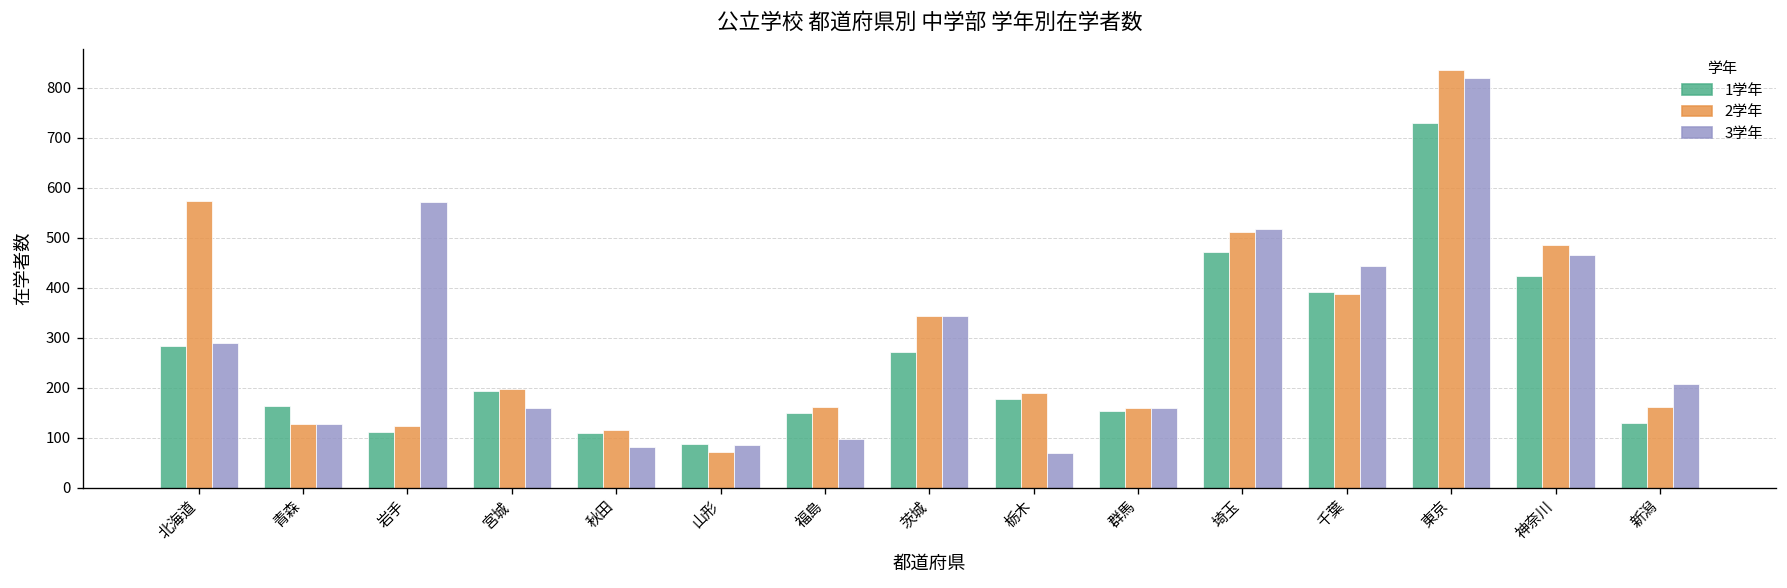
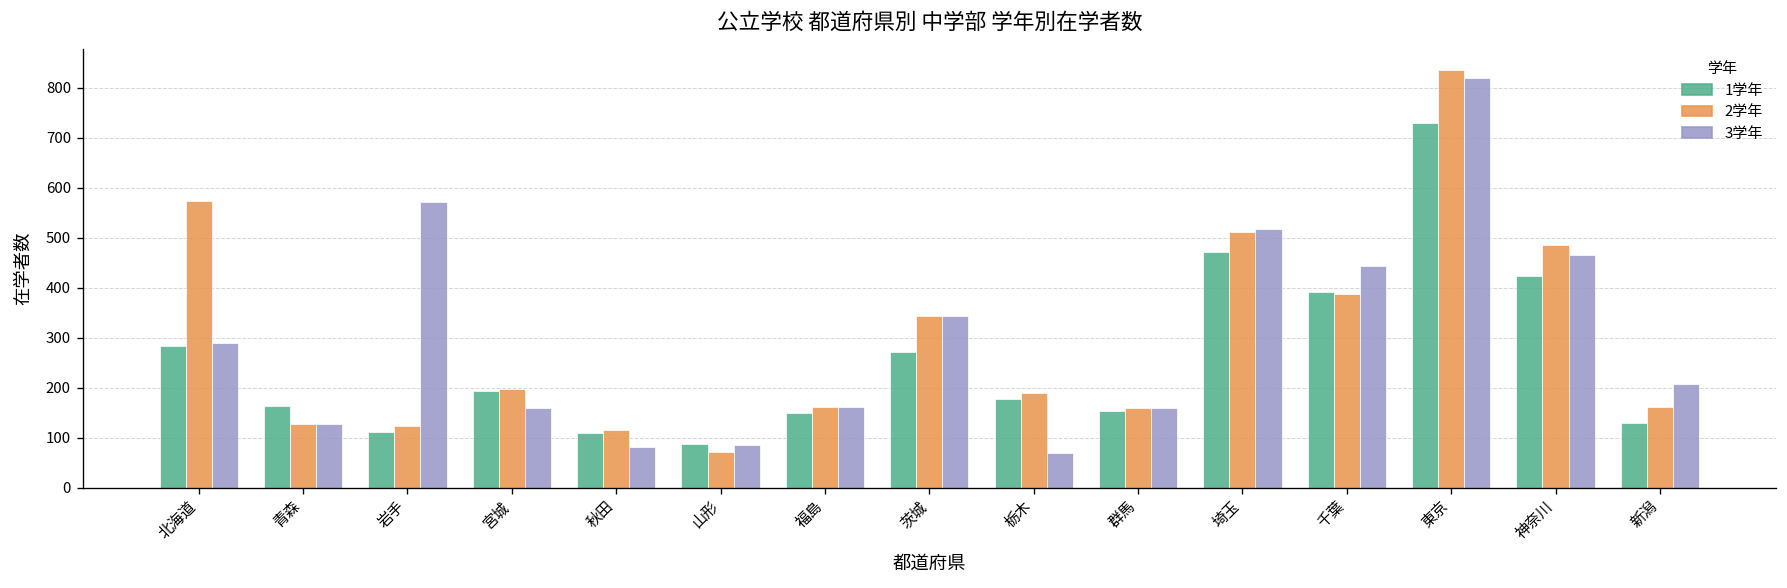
3学年, 福島: 100 -> 160
